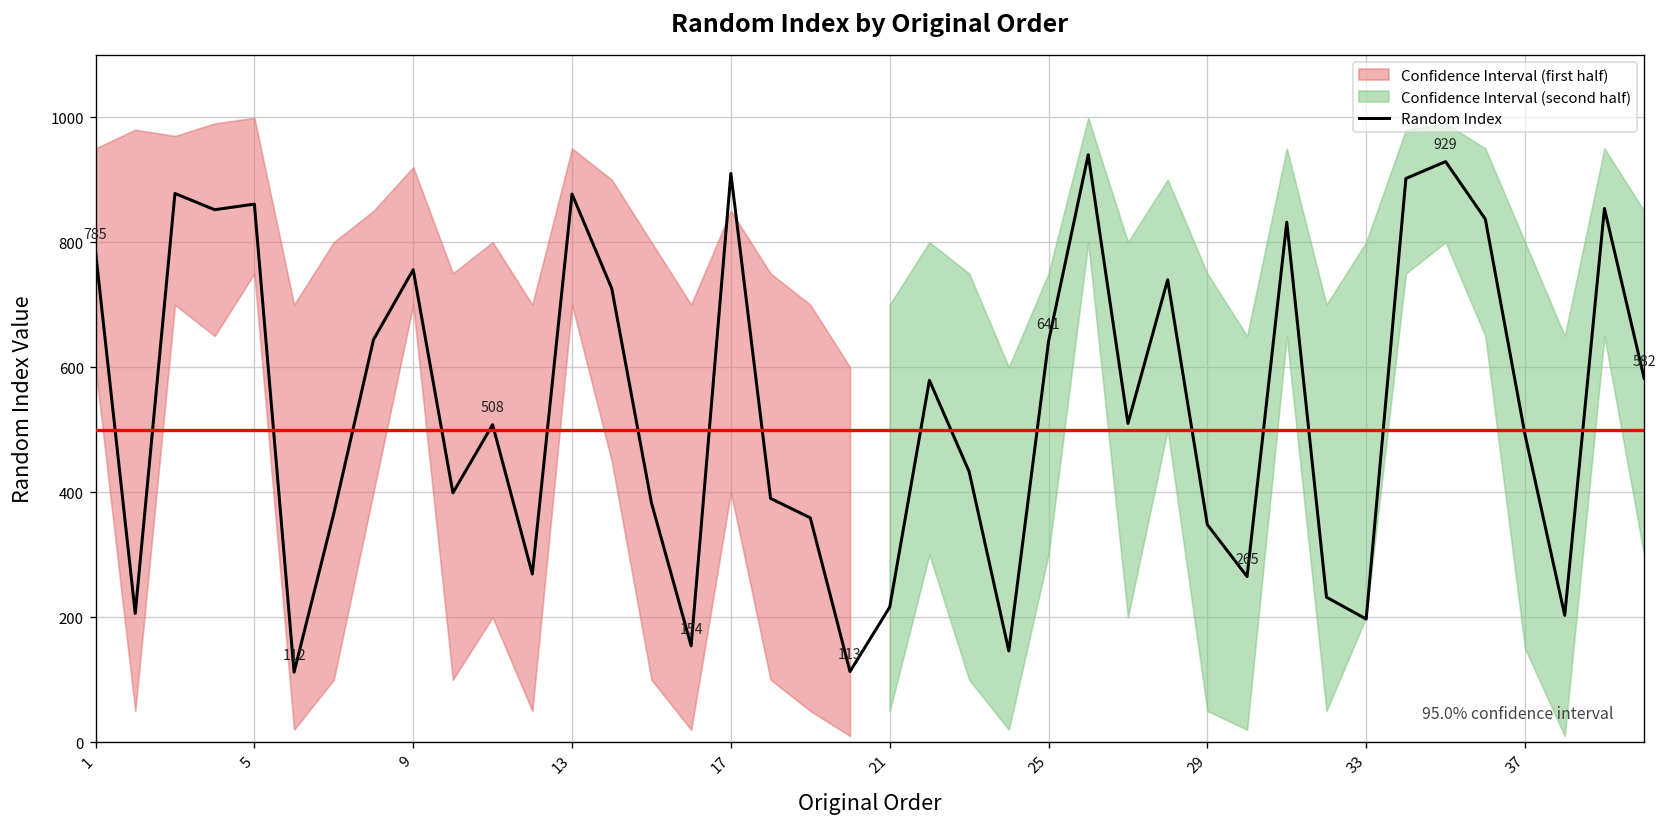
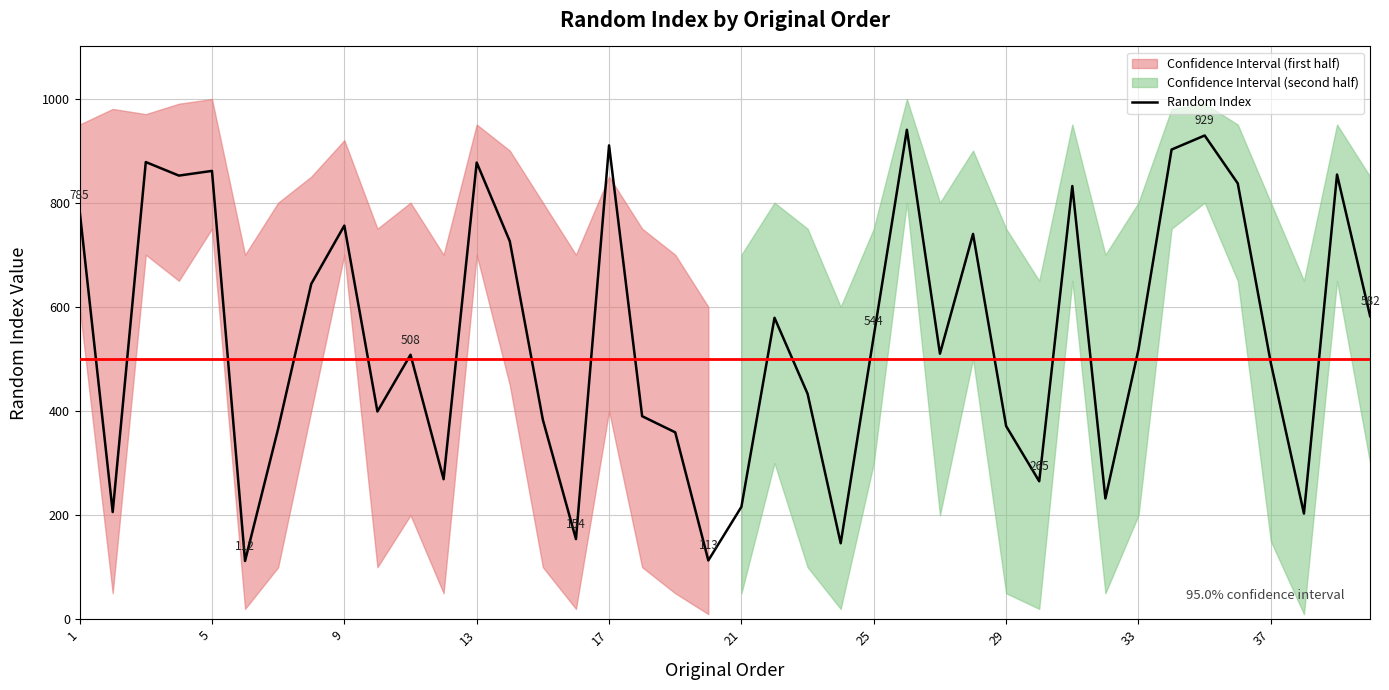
Random Index, 25: 641 -> 544
Random Index, 29: 350 -> 370
Random Index, 33: 200 -> 520
